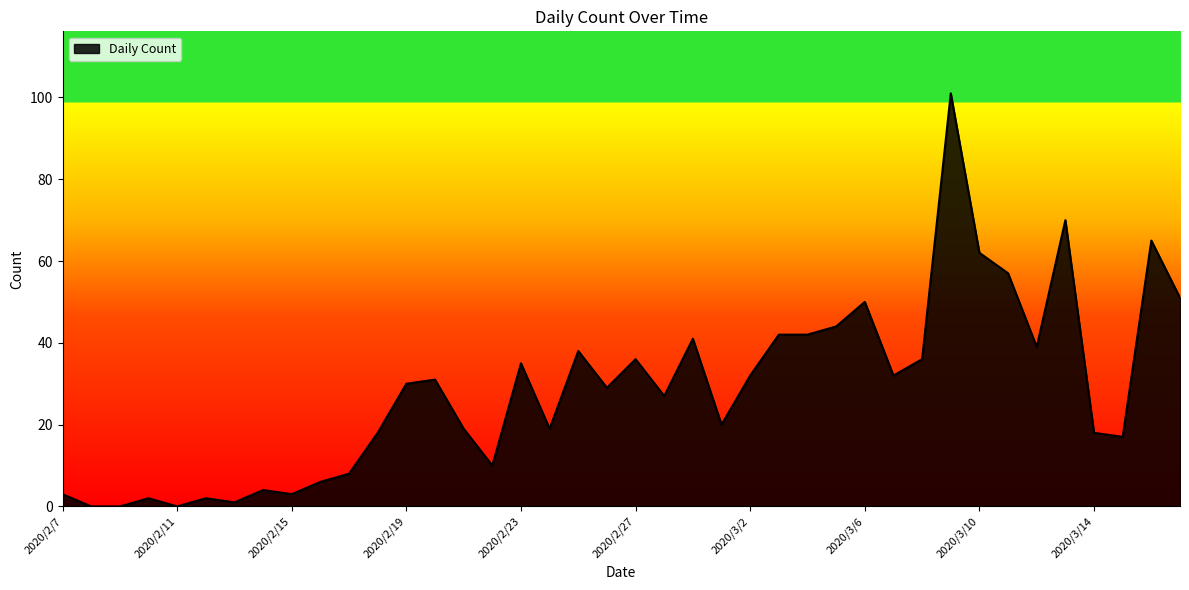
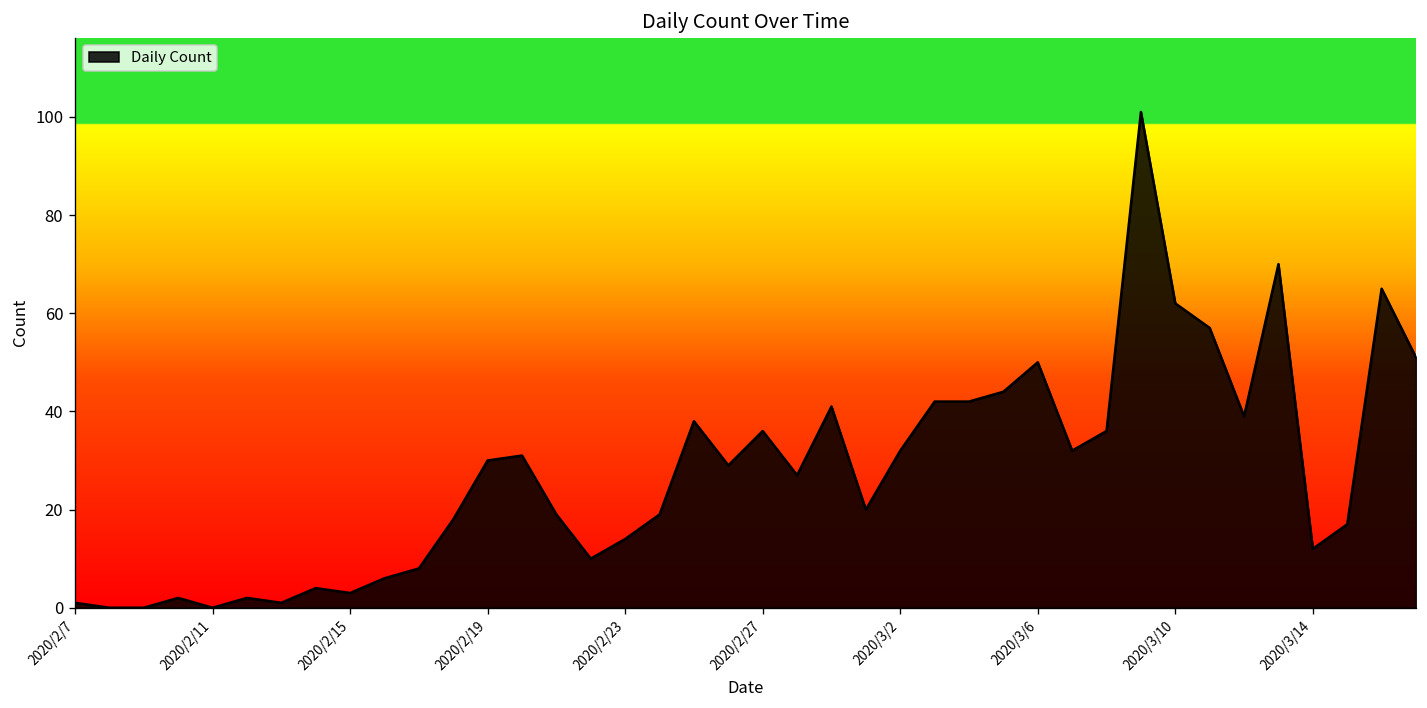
2020/2/7: 3 -> 1
2020/2/23: 35 -> 14
2020/3/14: 18 -> 12
